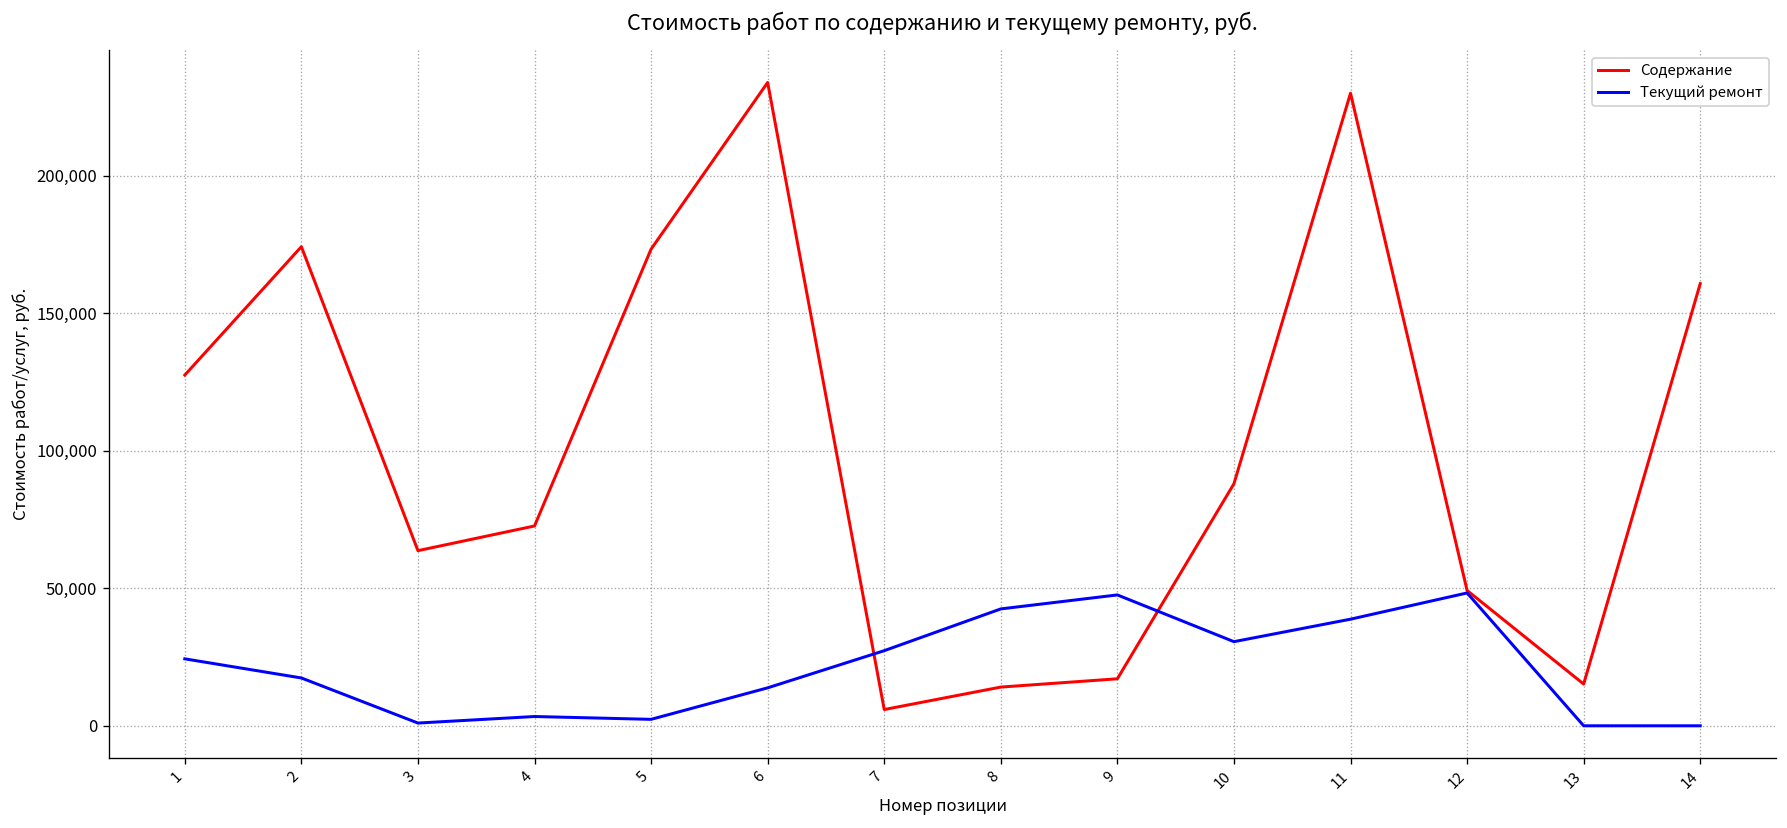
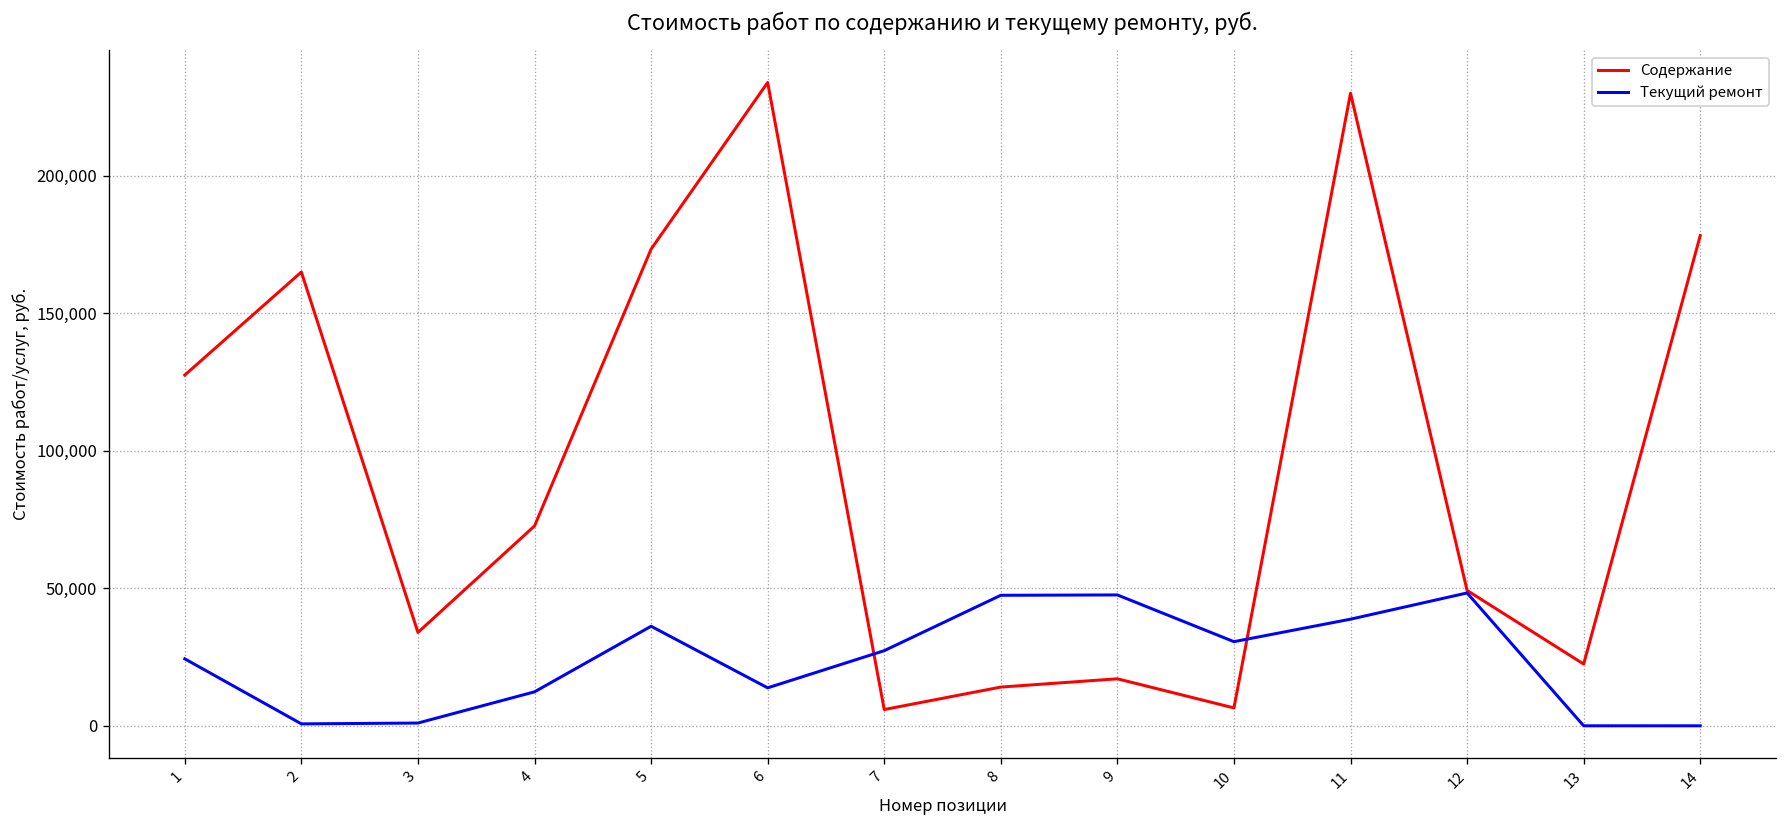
Содержание, 2: 174,000 -> 165,000
Текущий ремонт, 2: 17,000 -> 1,000
Содержание, 3: 64,000 -> 34,000
Текущий ремонт, 4: 3,000 -> 12,000
Текущий ремонт, 5: 2,000 -> 36,000
Текущий ремонт, 8: 43,000 -> 47,000
Содержание, 10: 88,000 -> 7,000
Содержание, 13: 15,000 -> 22,000
Содержание, 14: 161,000 -> 178,000
